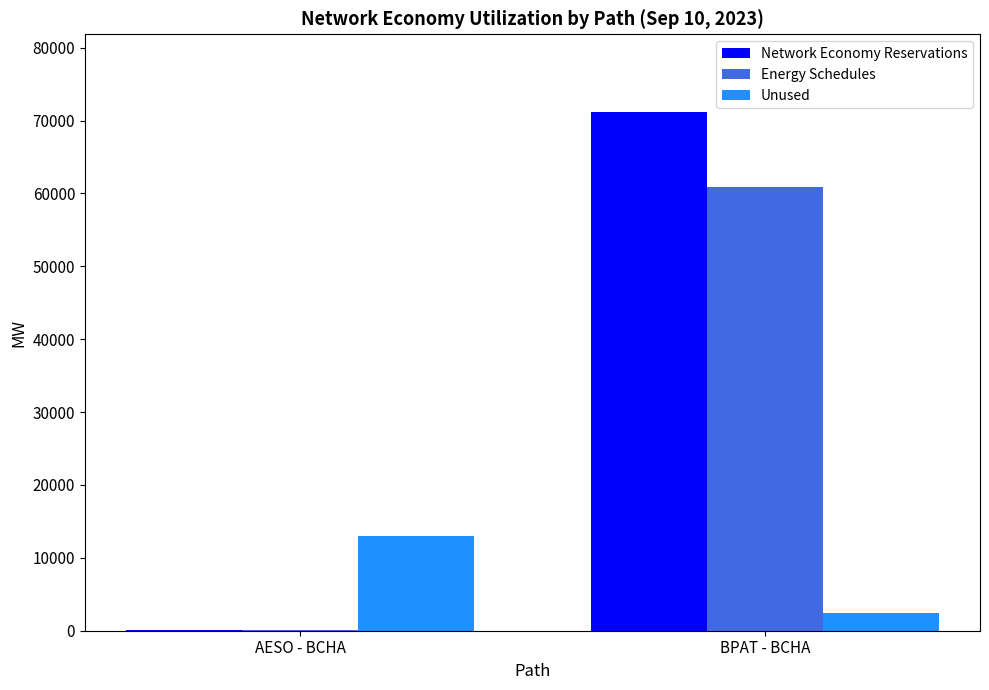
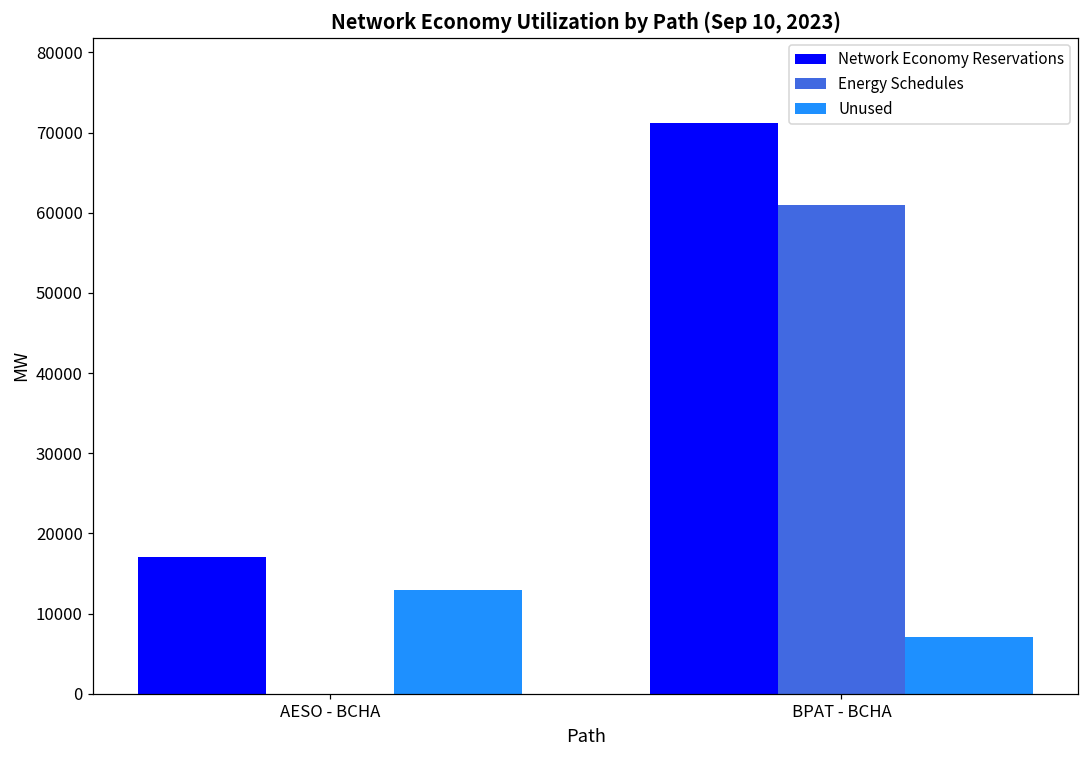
Network Economy Reservations, AESO - BCHA: 0 -> 17000
Unused, BPAT - BCHA: 2000 -> 7000
